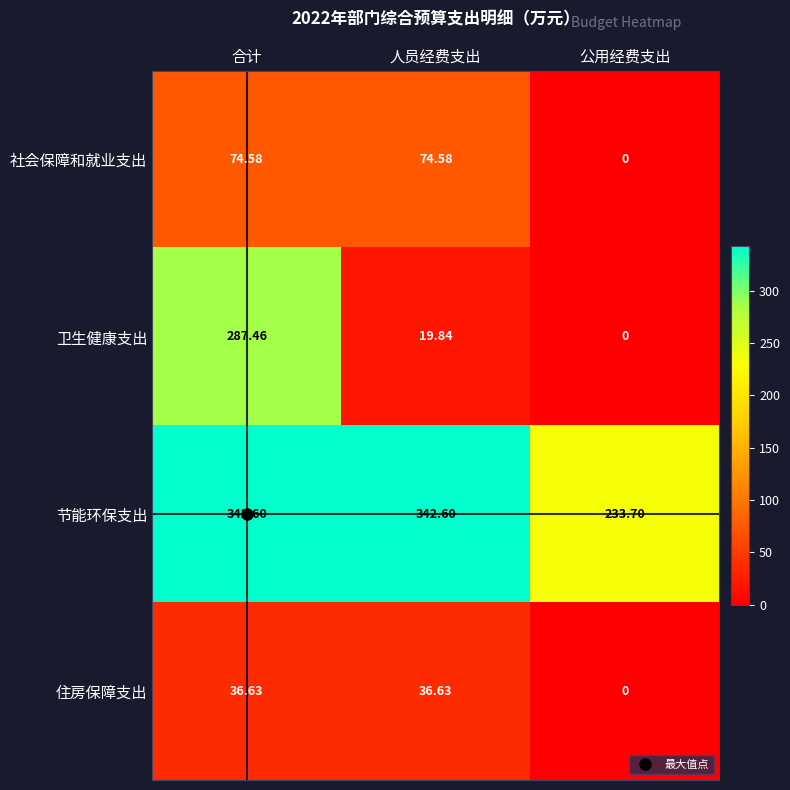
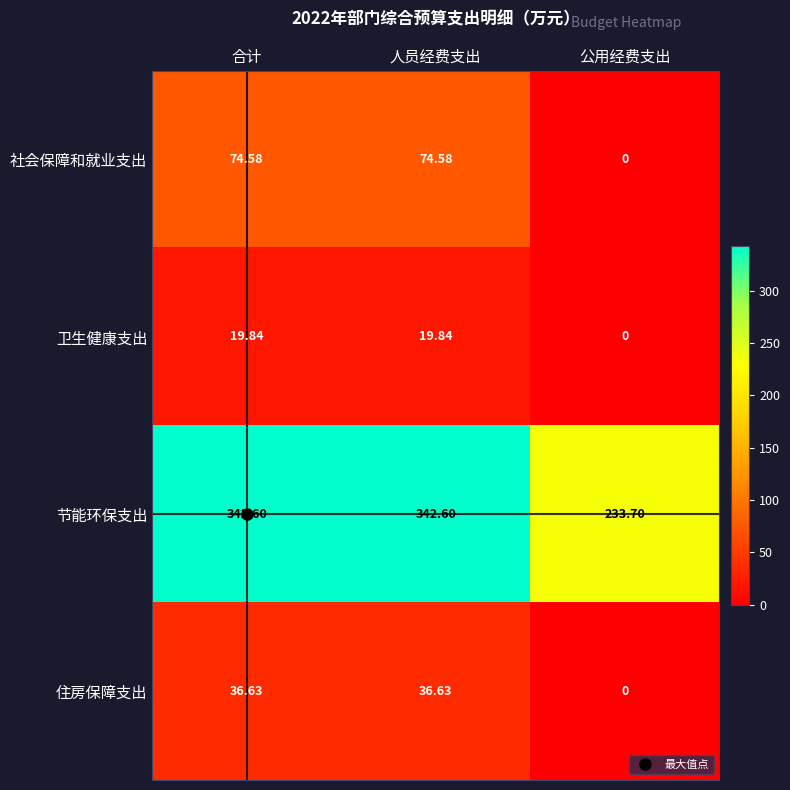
卫生健康支出, 合计: 287.46 -> 19.84
